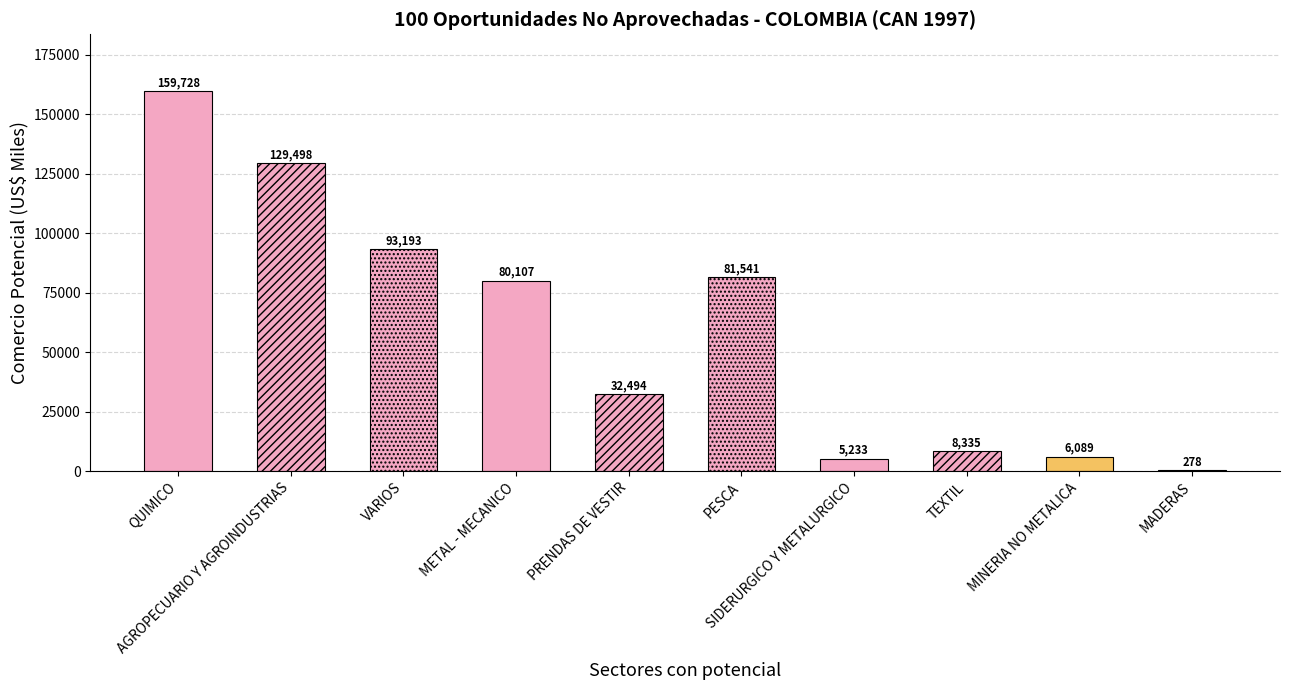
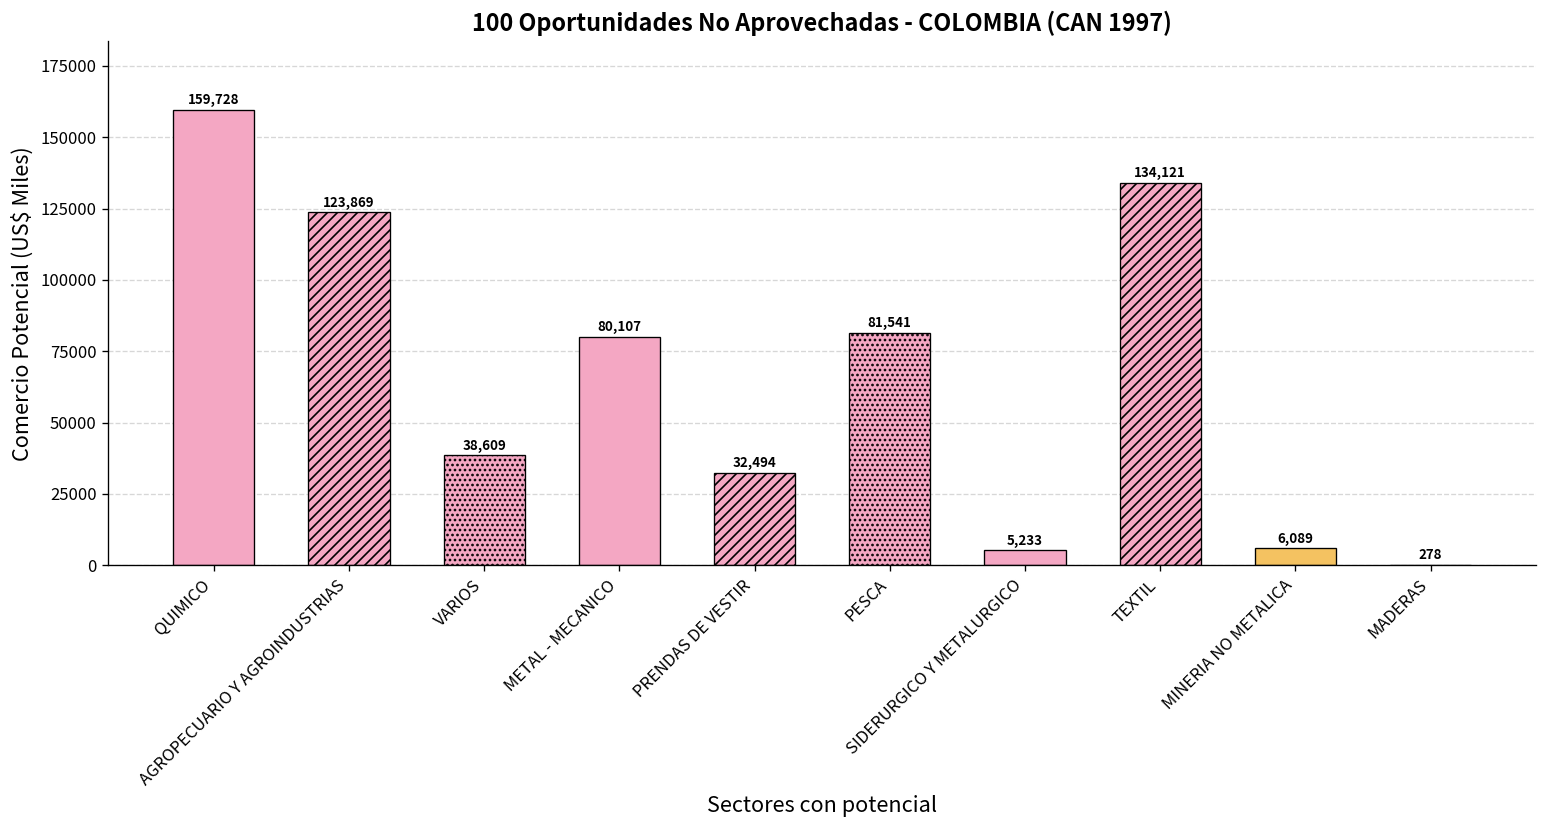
AGROPECUARIO Y AGROINDUSTRIAS: 129,498 -> 123,869
VARIOS: 93,193 -> 38,609
TEXTIL: 8,335 -> 134,121
